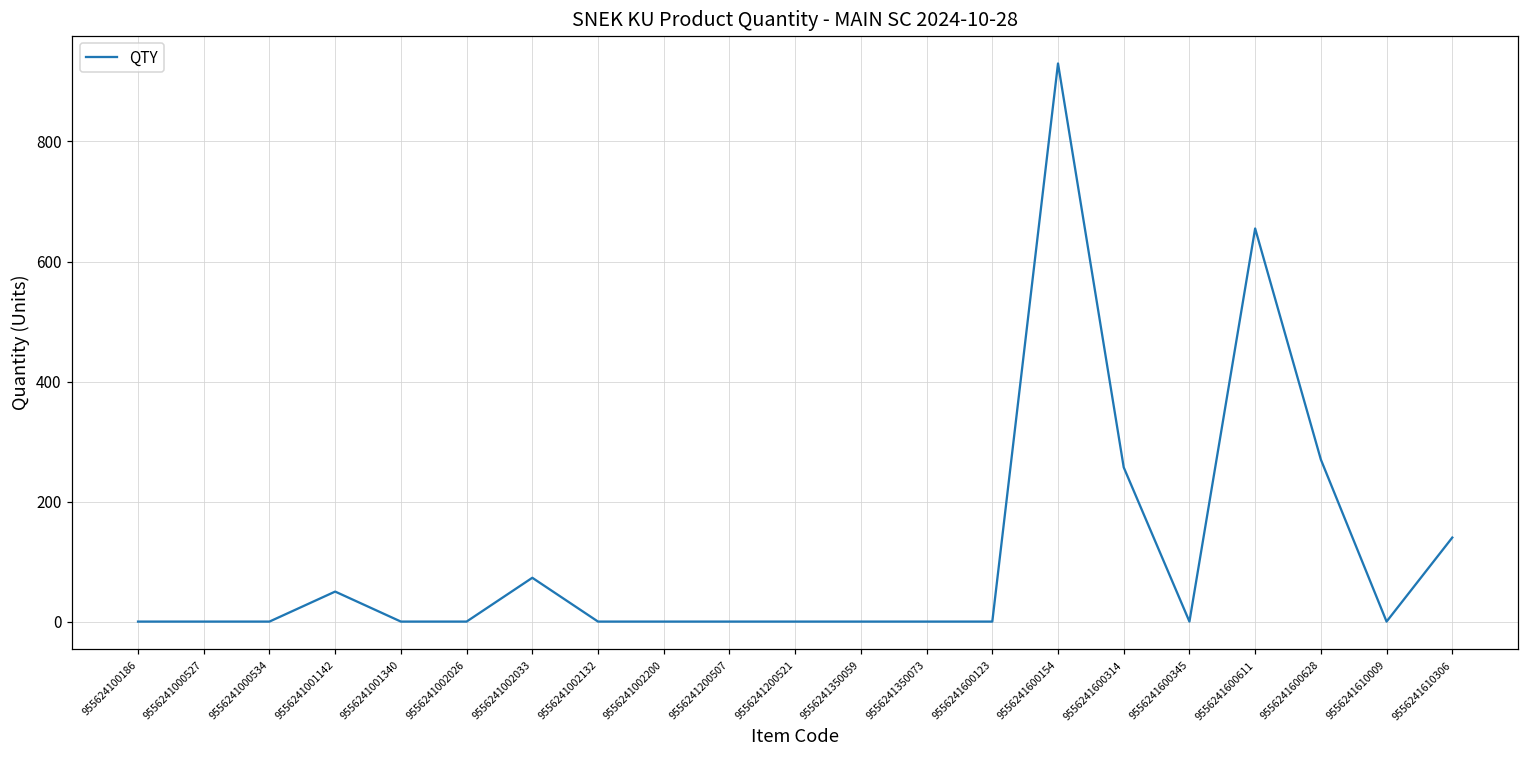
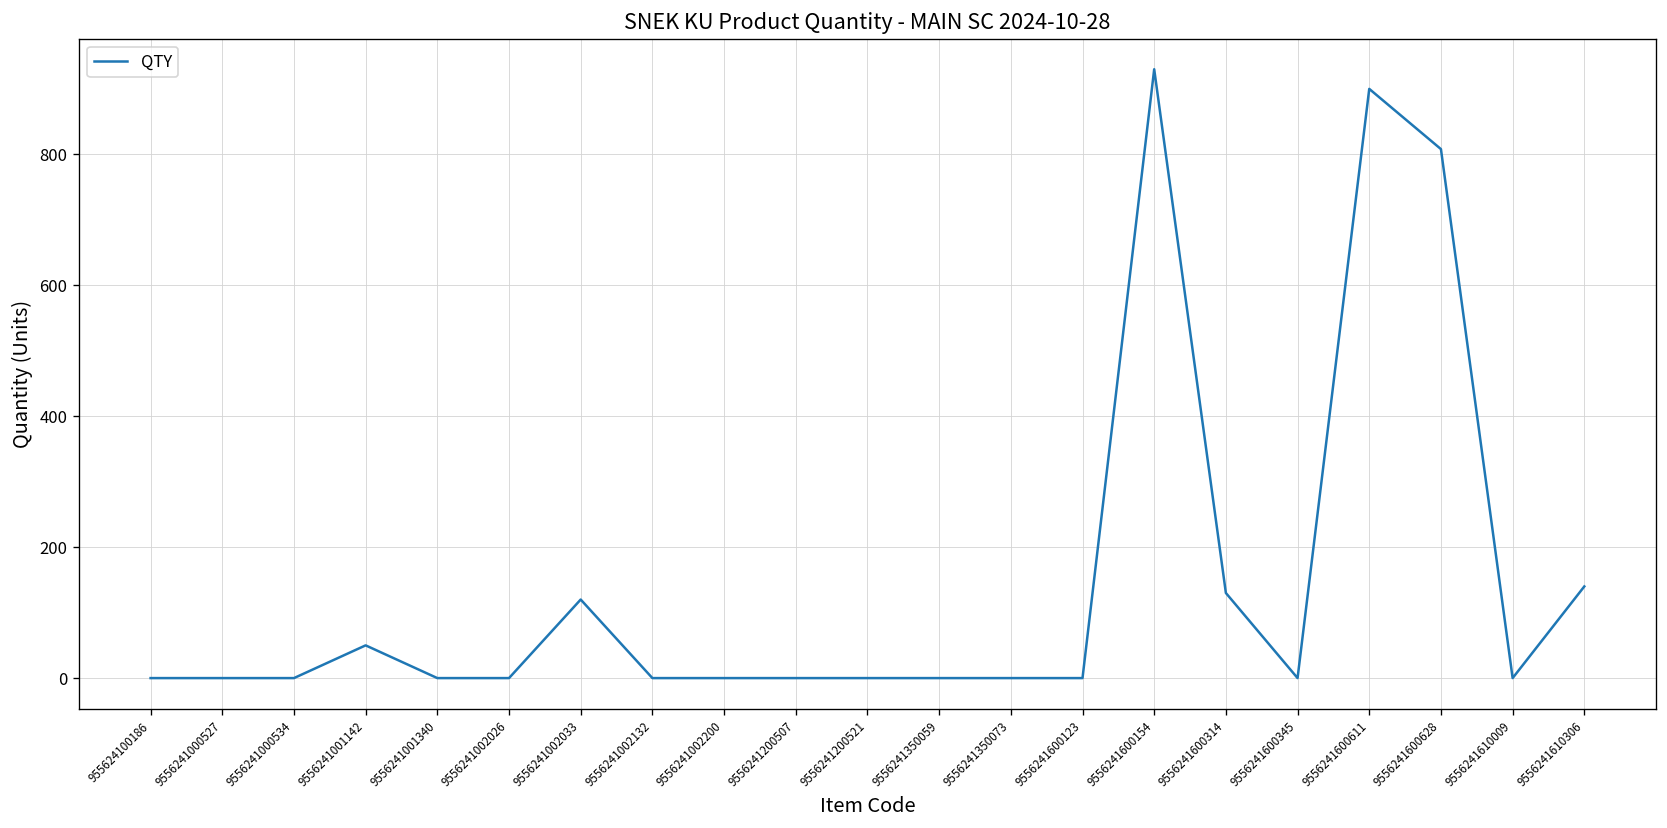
9556241002033: 70 -> 120
9556241600314: 260 -> 130
9556241600611: 660 -> 900
9556241600628: 270 -> 810
